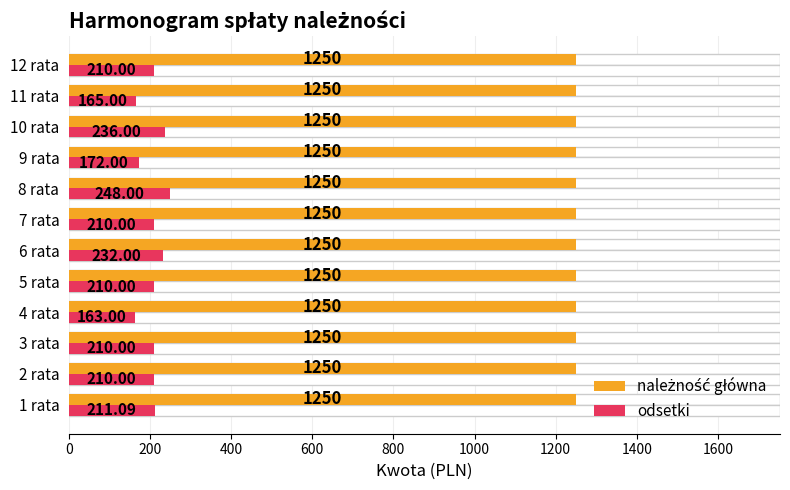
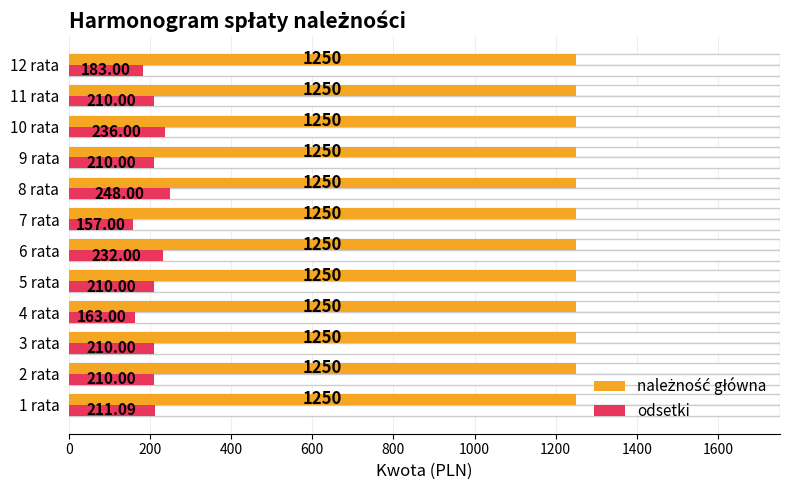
odsetki, 12 rata: 210.00 -> 183.00
odsetki, 11 rata: 165.00 -> 210.00
odsetki, 9 rata: 172.00 -> 210.00
odsetki, 7 rata: 210.00 -> 157.00
